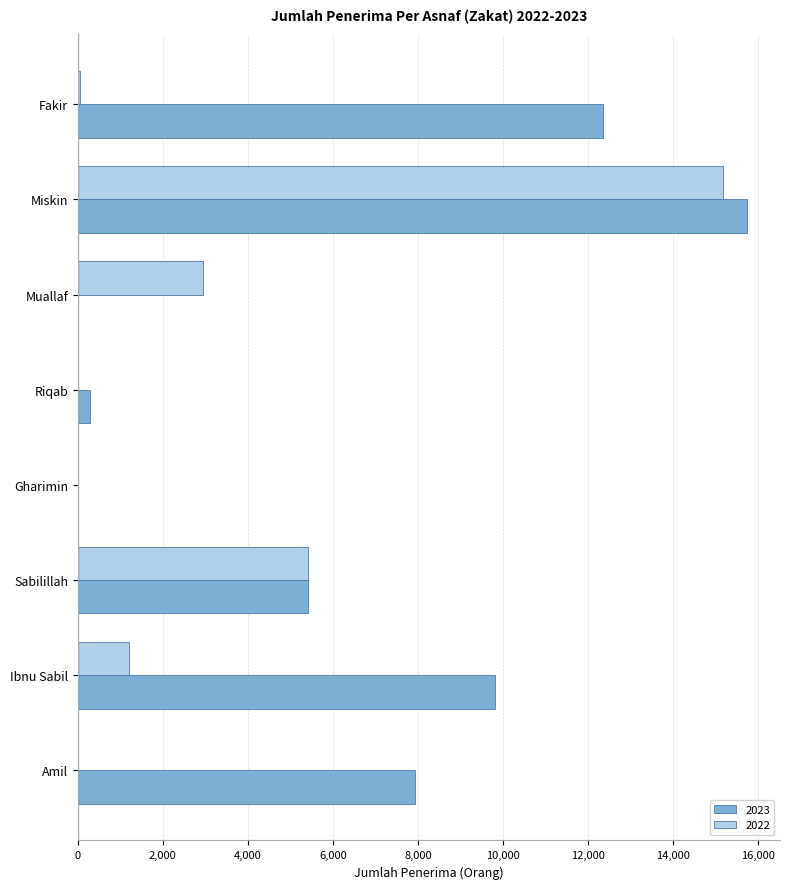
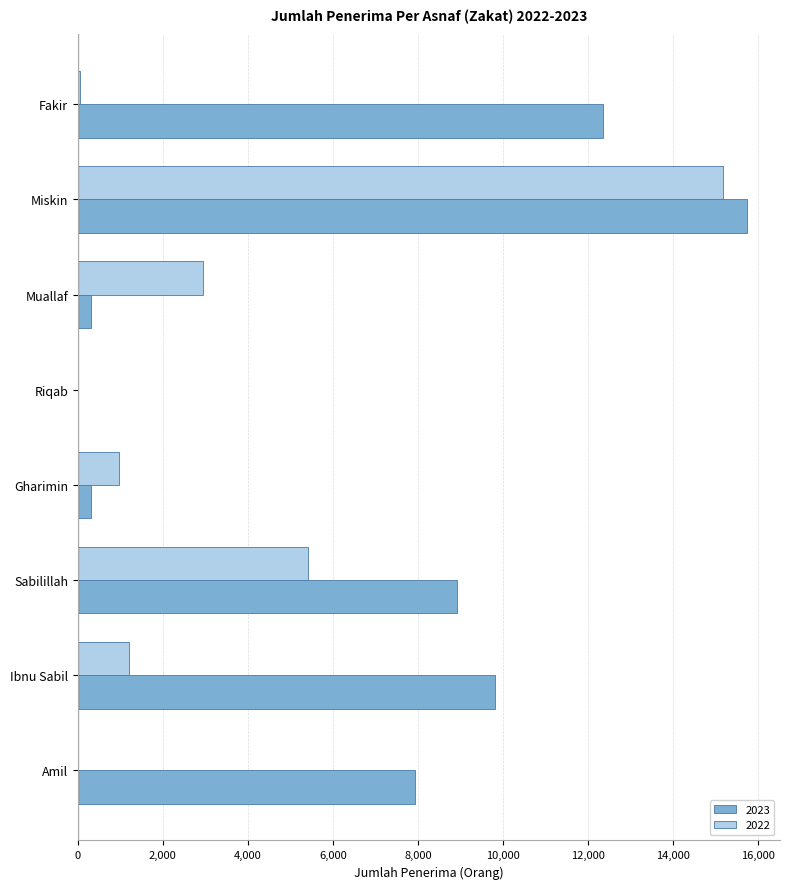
2023, Muallaf: 0 -> 300
2023, Riqab: 300 -> 0
2022, Gharimin: 0 -> 1,000
2023, Gharimin: 0 -> 300
2023, Sabilillah: 5,400 -> 8,900
